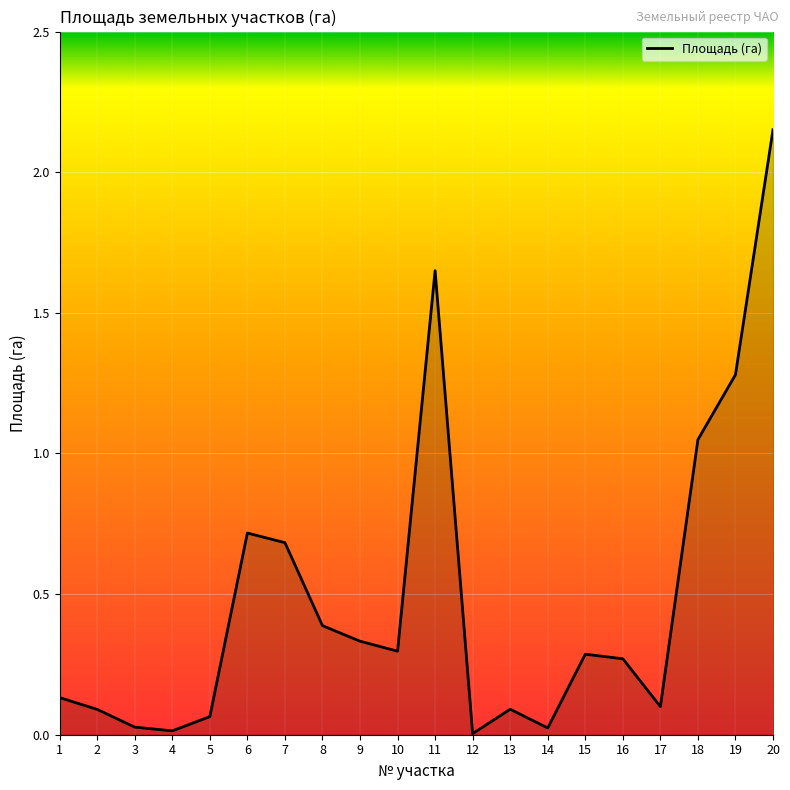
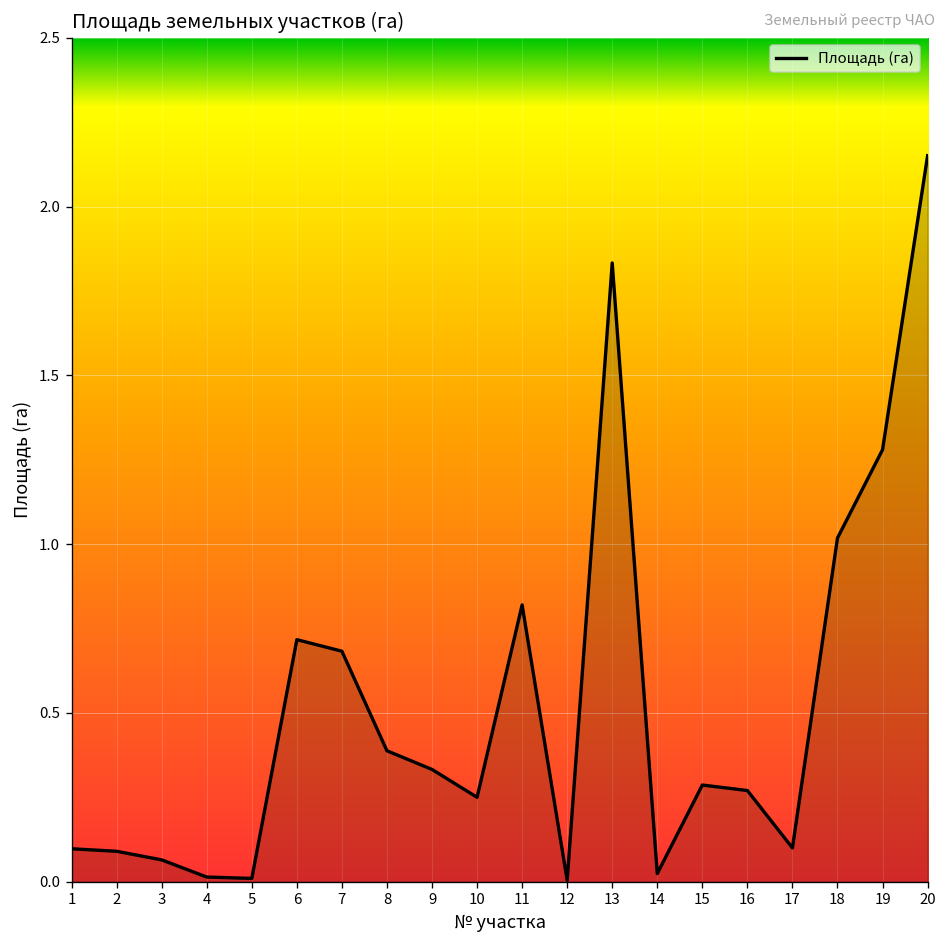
1: 0.13 -> 0.10
3: 0.03 -> 0.06
5: 0.06 -> 0.01
10: 0.30 -> 0.25
11: 1.65 -> 0.82
13: 0.09 -> 1.83
18: 1.05 -> 1.02
